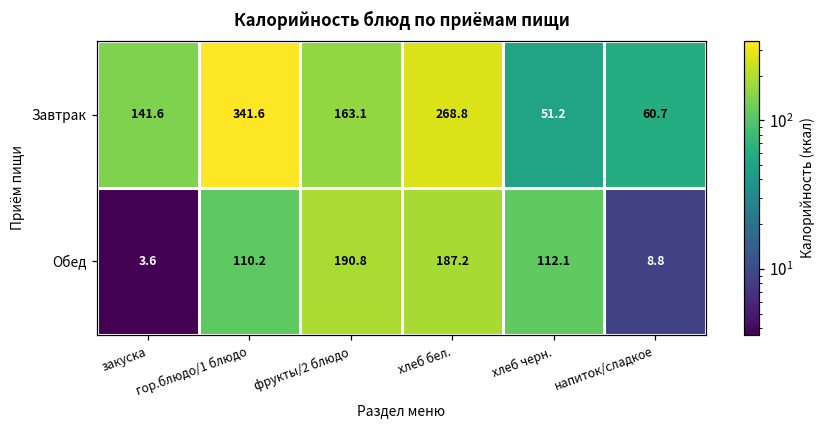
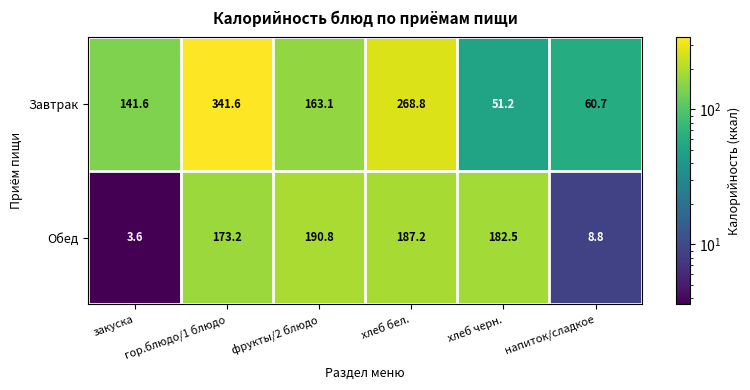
Обед, гор.блюдо/1 блюдо: 110.2 -> 173.2
Обед, хлеб черн.: 112.1 -> 182.5
